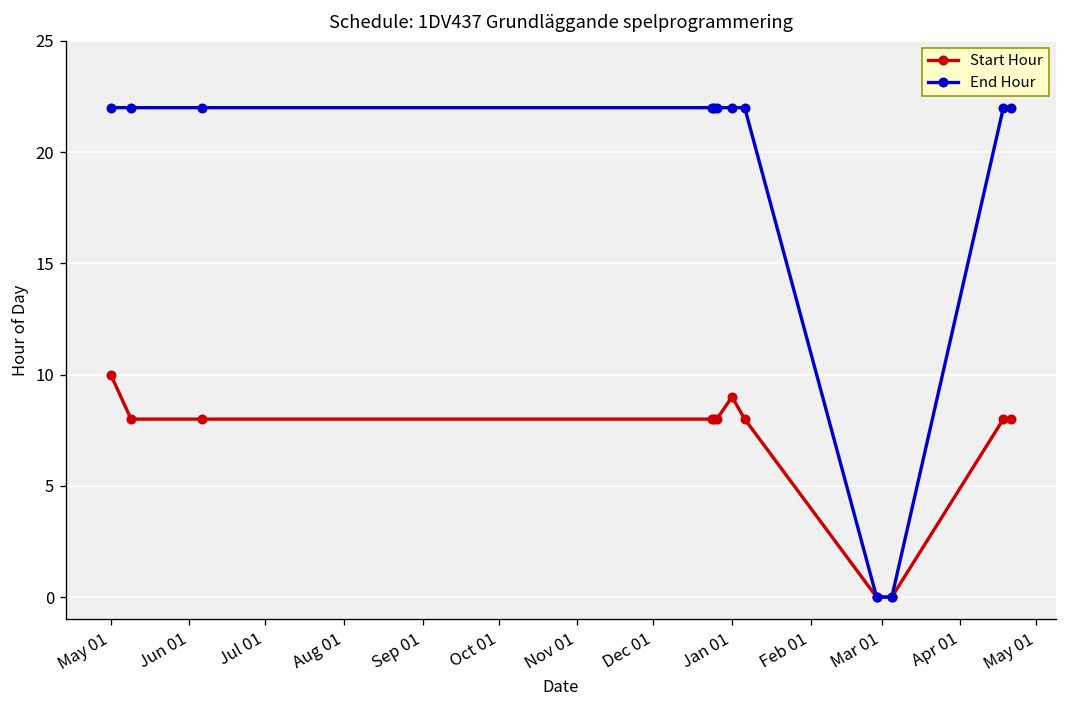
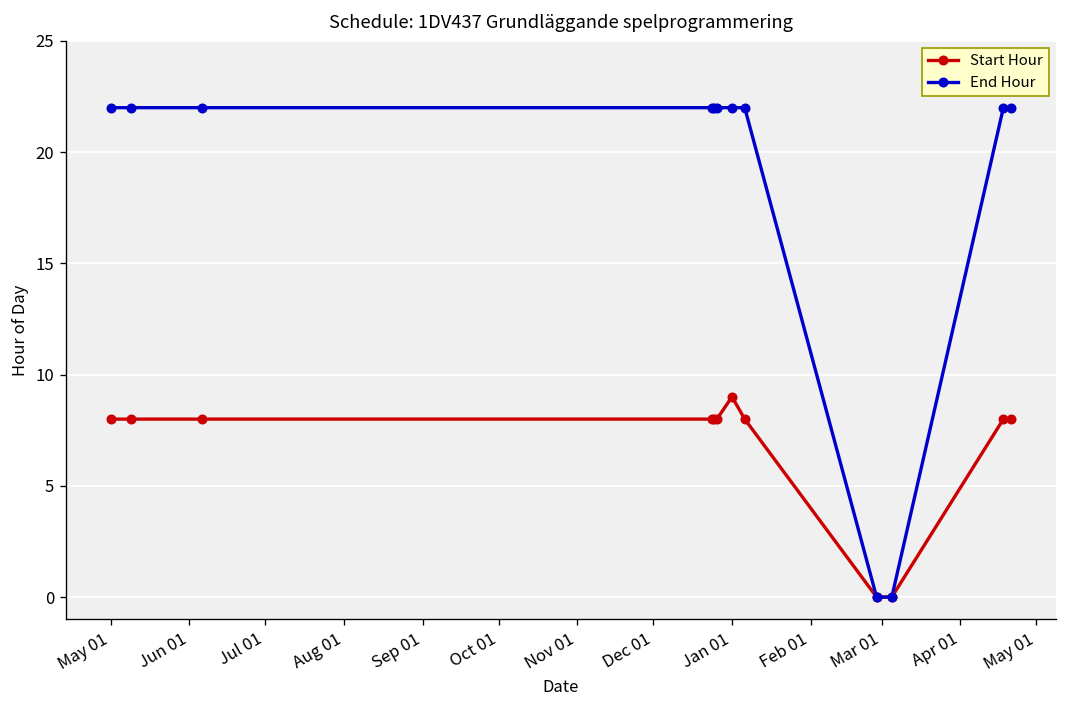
Start Hour, May 01: 10 -> 8
